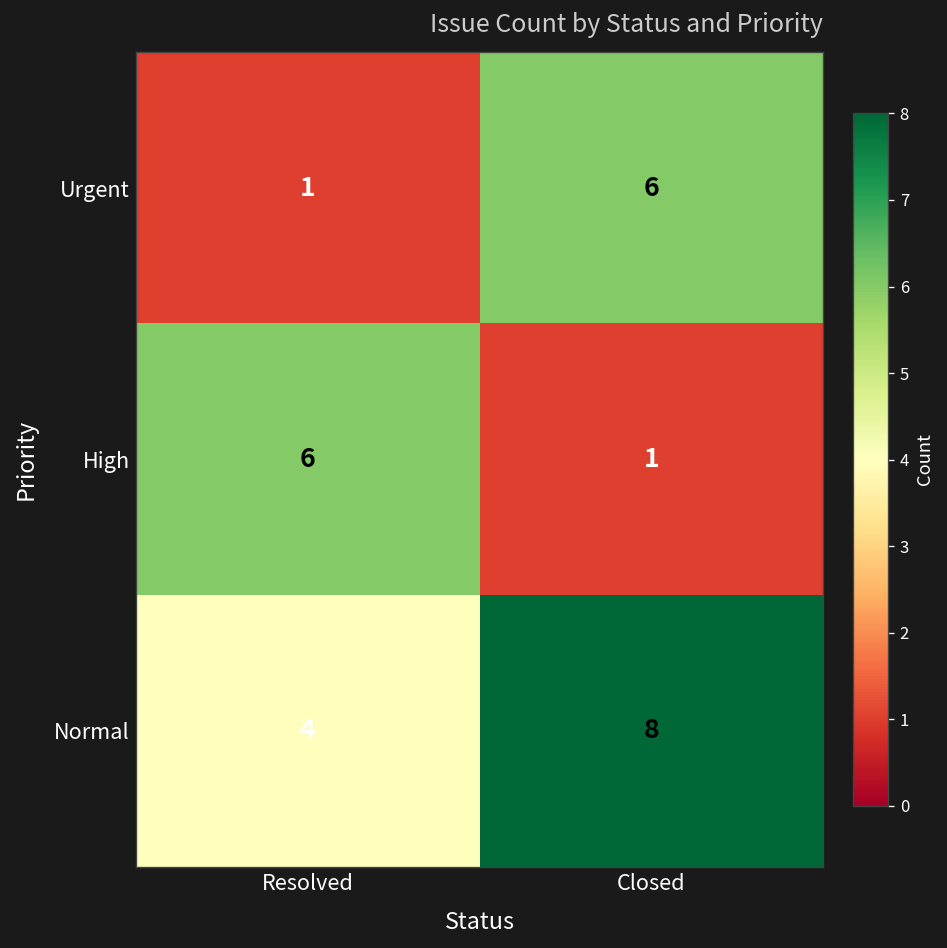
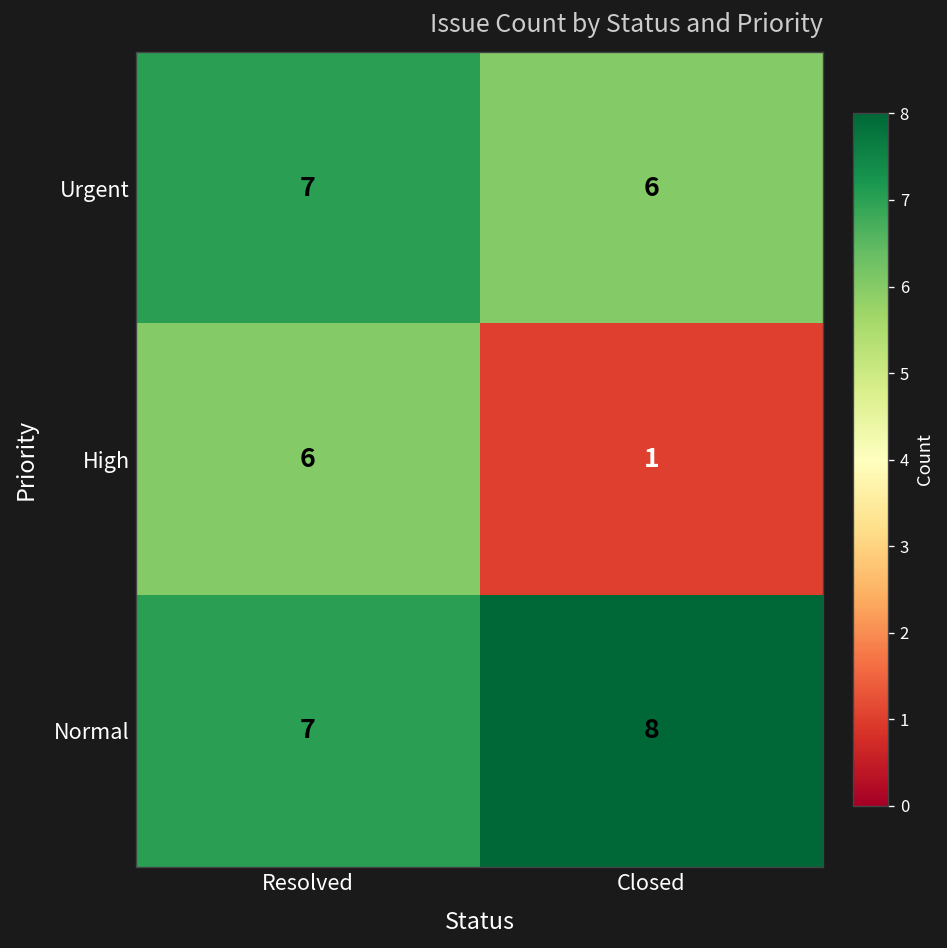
Urgent, Resolved: 1 -> 7
Normal, Resolved: 4 -> 7
